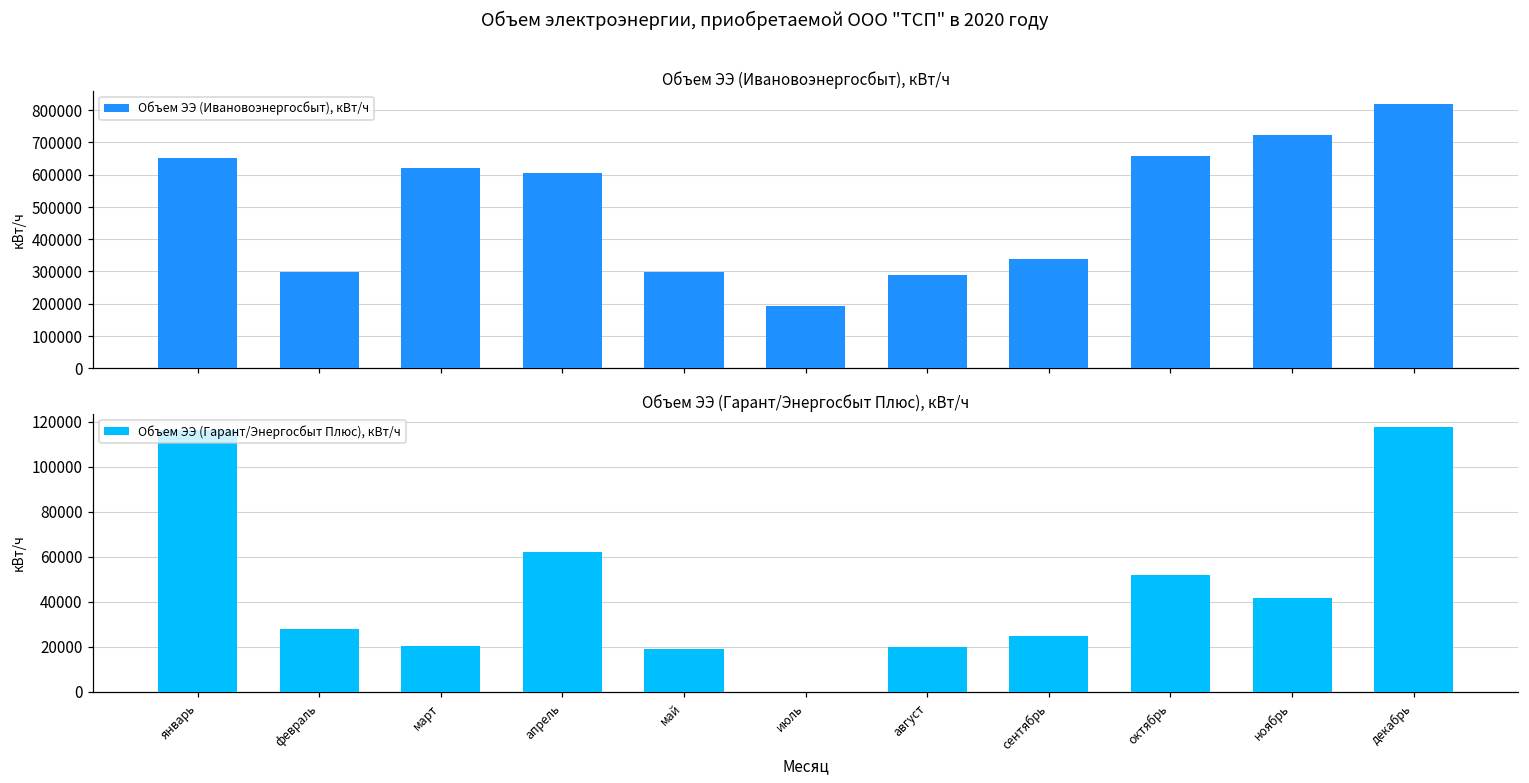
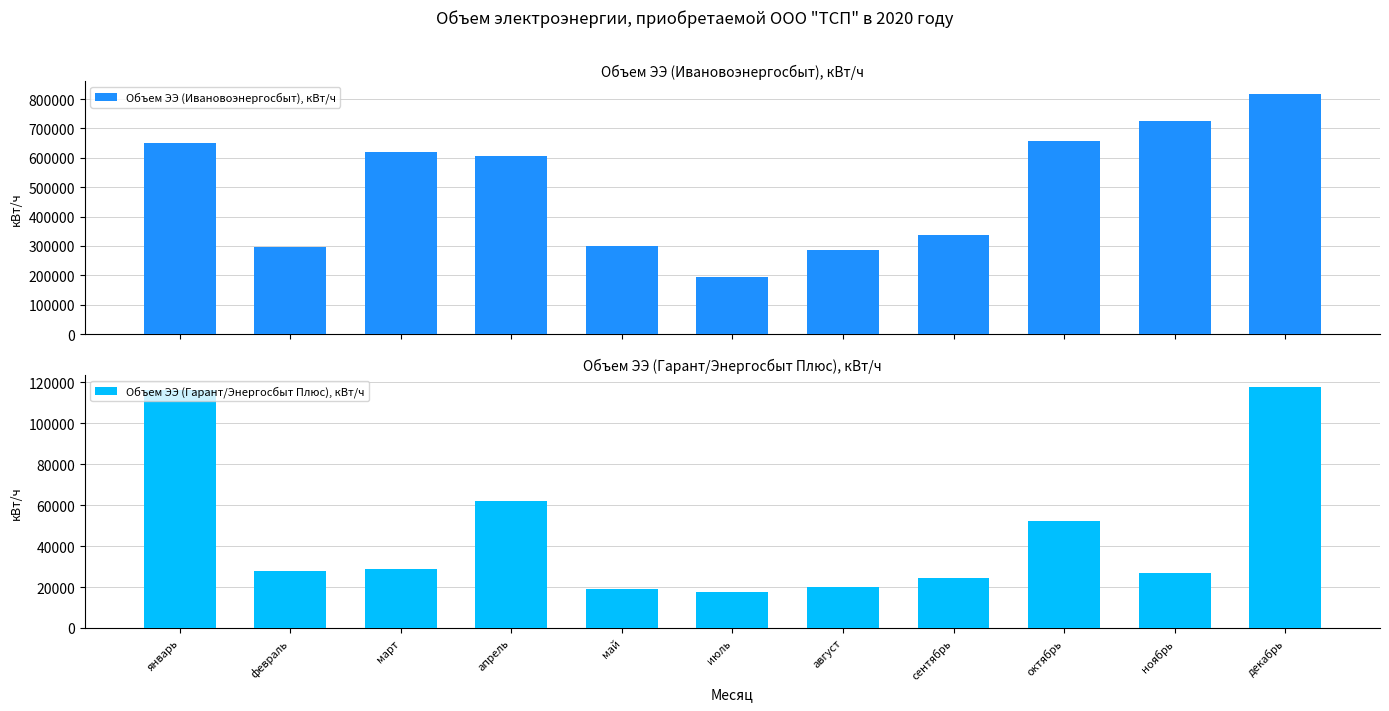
Объем ЭЭ (Гарант/Энергосбыт Плюс), кВт/ч, март: 20000 -> 29000
Объем ЭЭ (Гарант/Энергосбыт Плюс), кВт/ч, июль: 0 -> 18000
Объем ЭЭ (Гарант/Энергосбыт Плюс), кВт/ч, ноябрь: 42000 -> 27000
